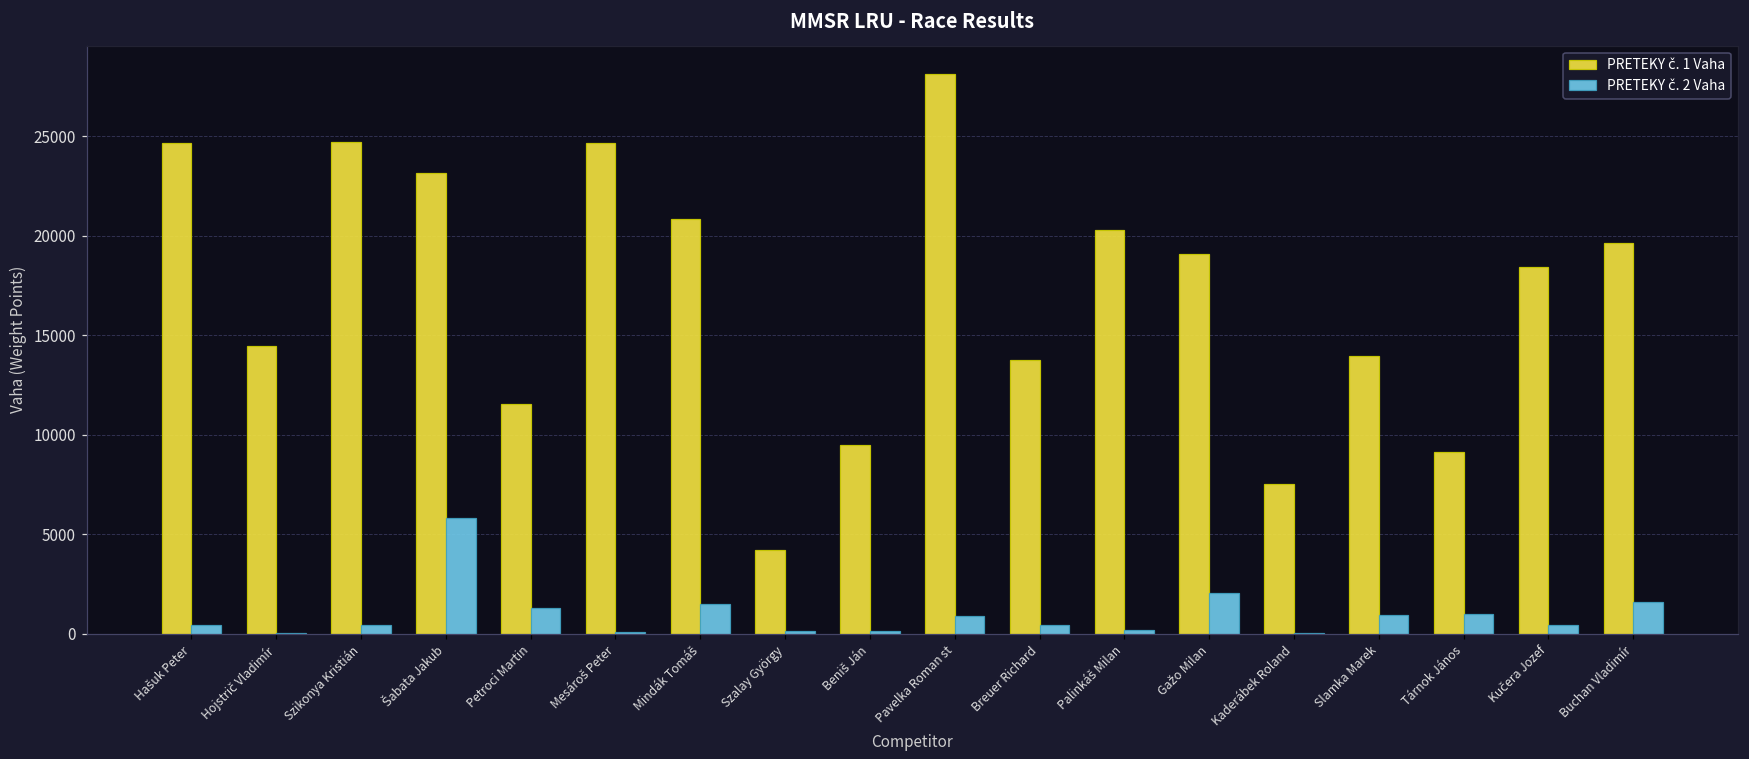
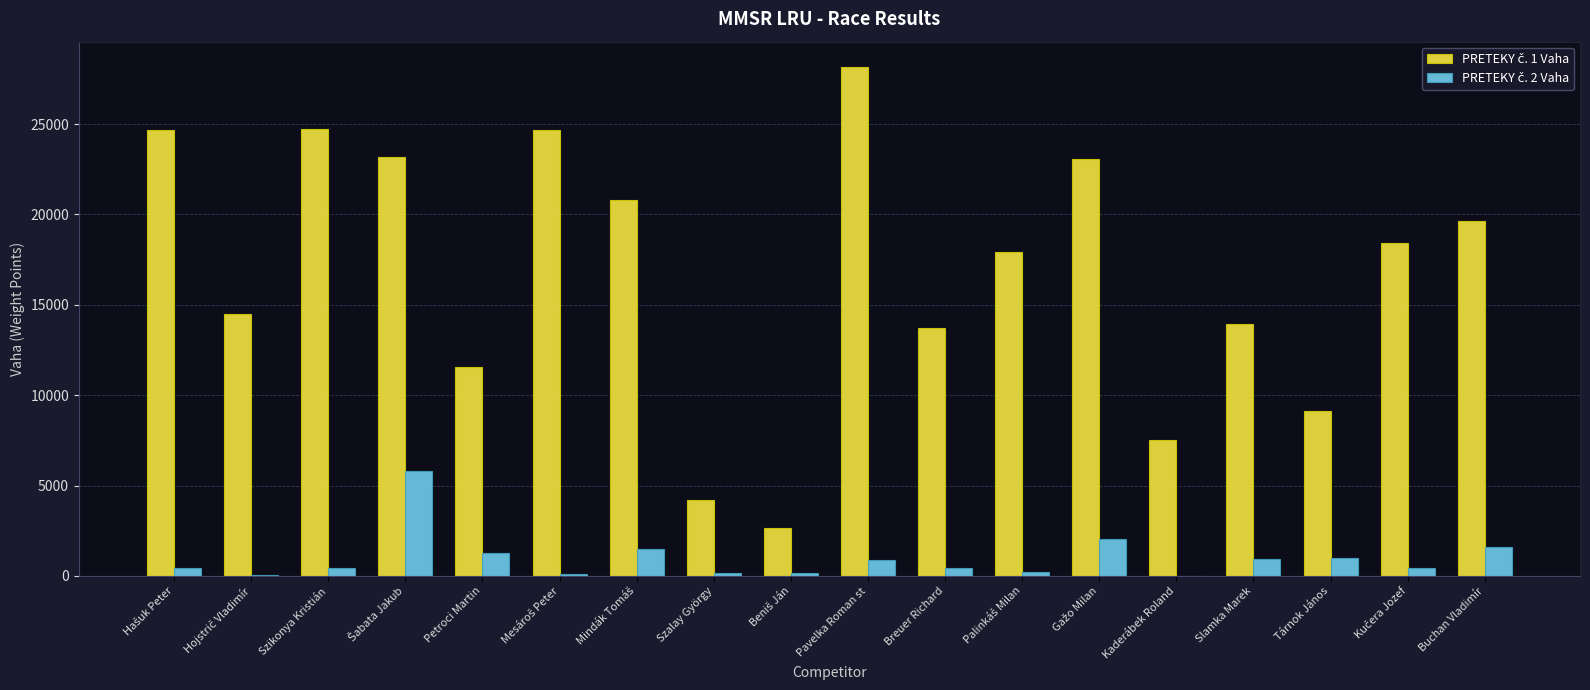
PRETEKY č. 1 Vaha, Beniš Ján: 9500 -> 2700
PRETEKY č. 1 Vaha, Palinkáš Milan: 20300 -> 17900
PRETEKY č. 1 Vaha, Gažo Milan: 19100 -> 23100
